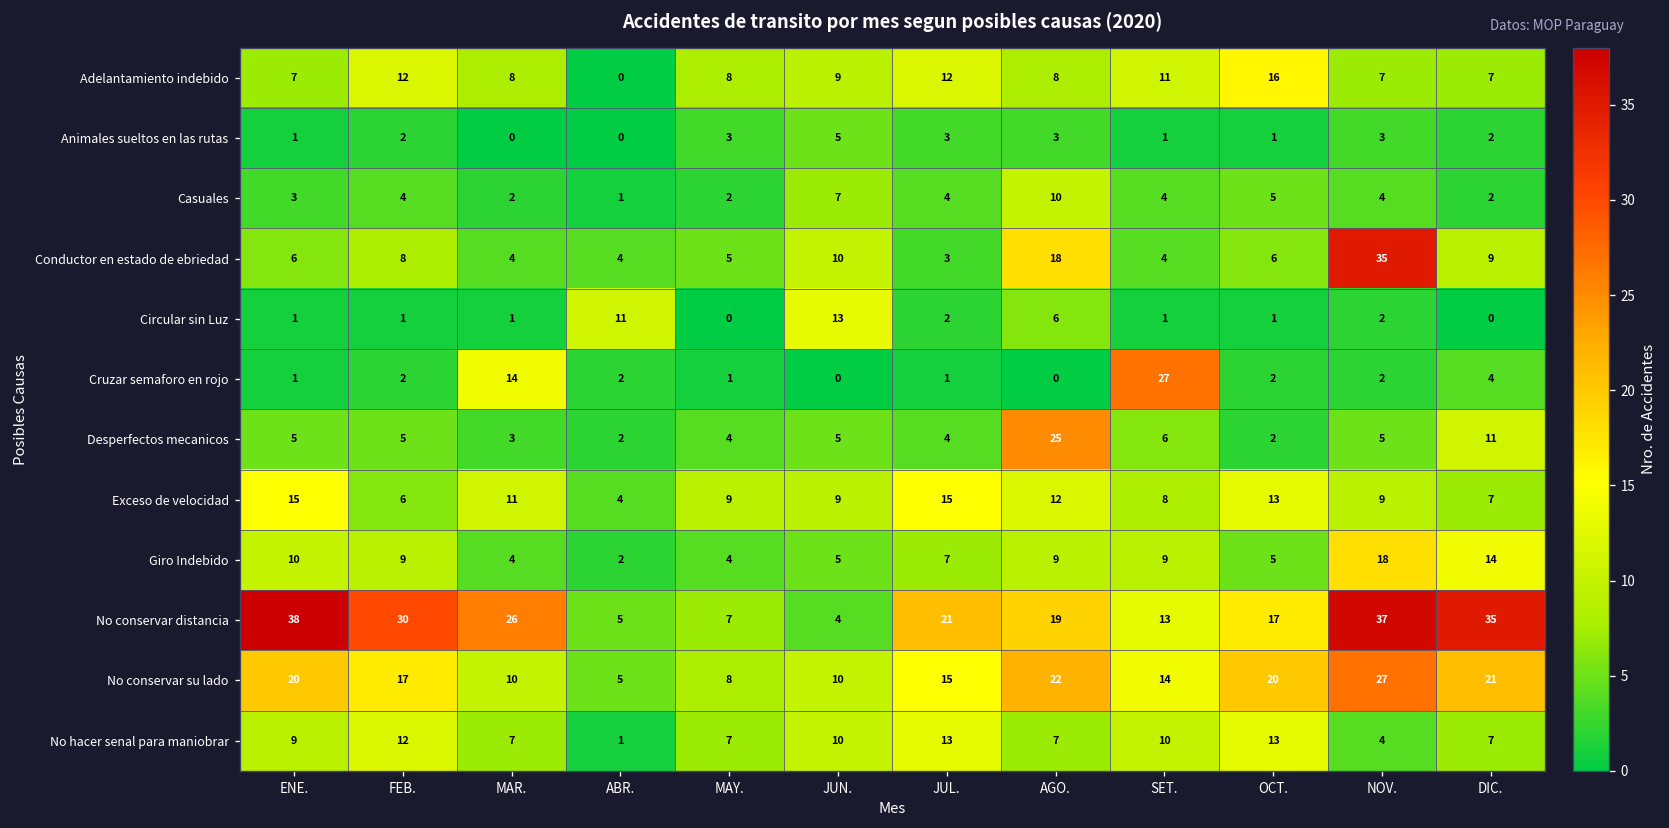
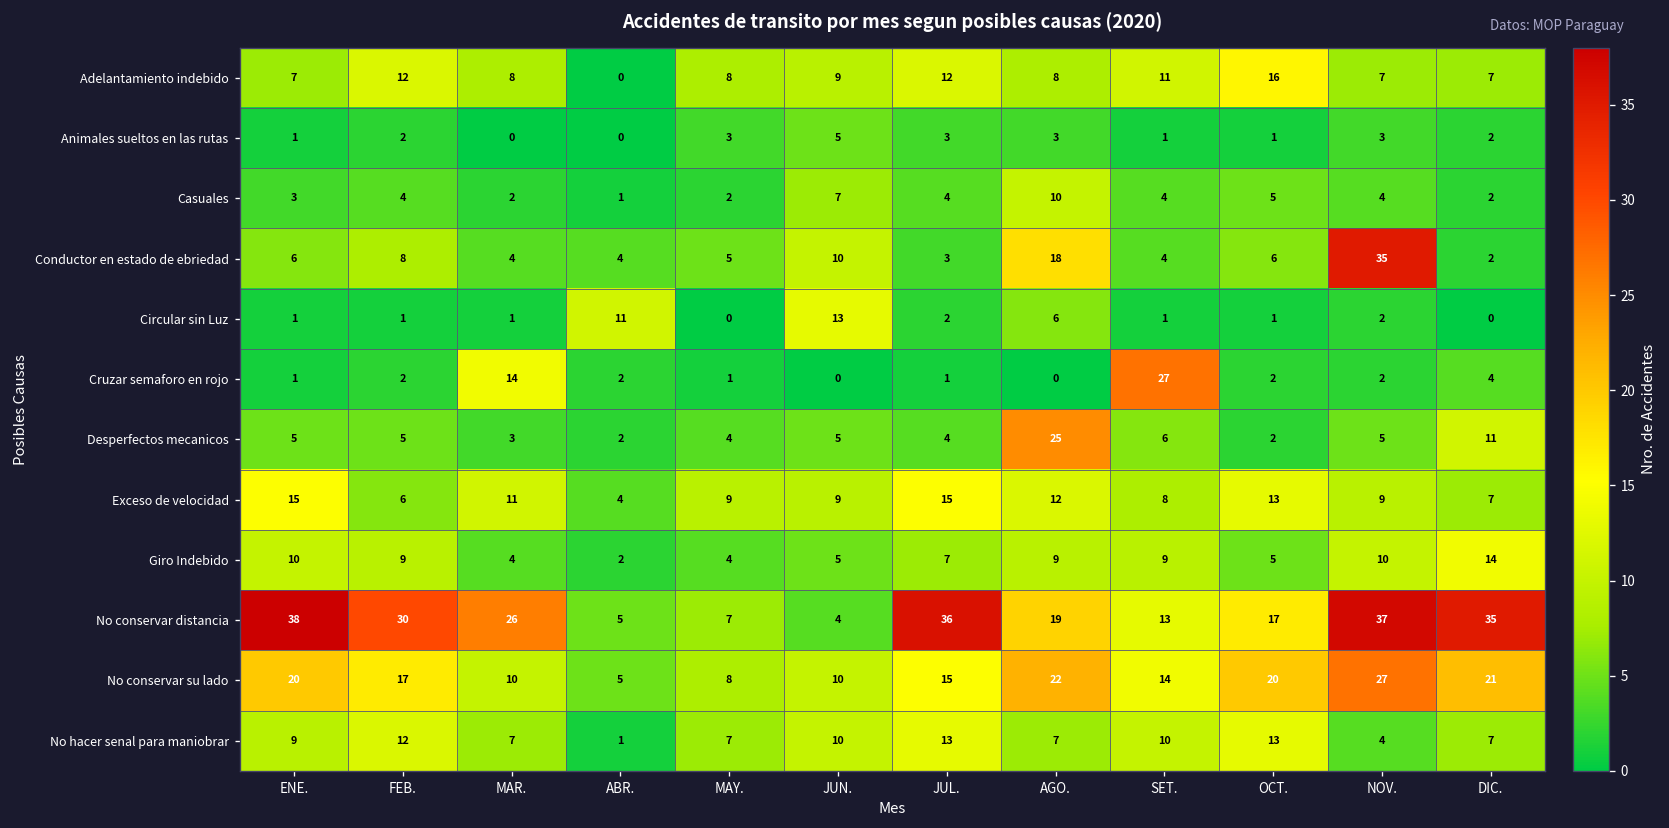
Conductor en estado de ebriedad, DIC.: 9 -> 2
Giro Indebido, NOV.: 18 -> 10
No conservar distancia, JUL.: 21 -> 36
